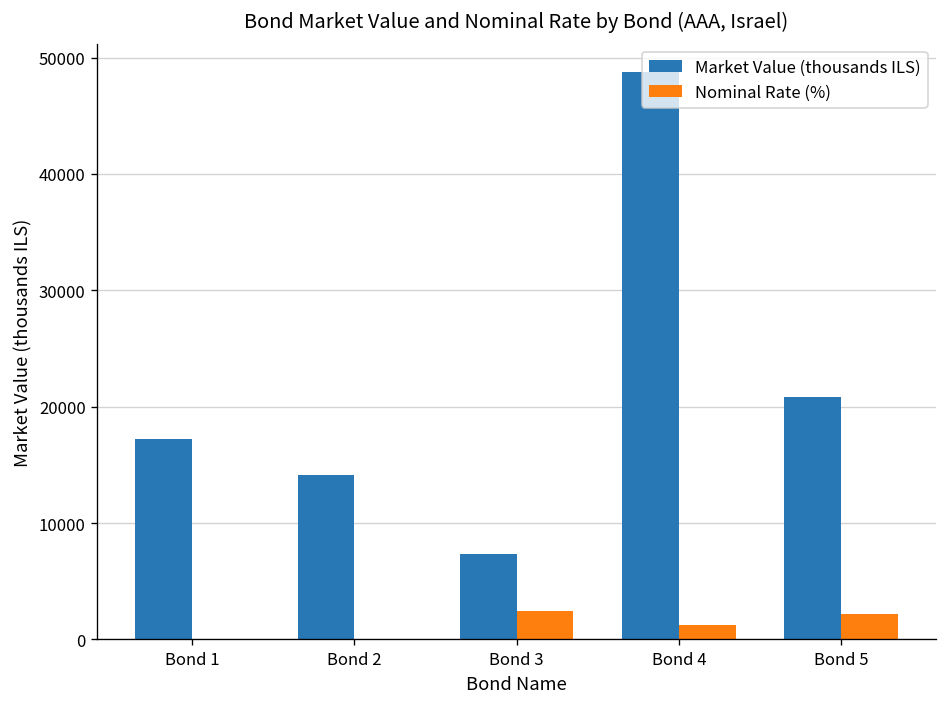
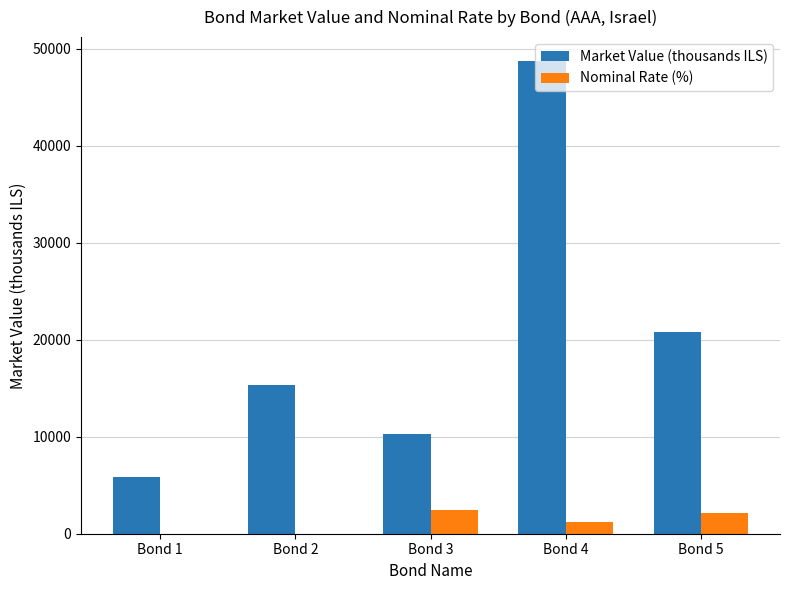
Market Value (thousands ILS), Bond 1: 17000 -> 6000
Market Value (thousands ILS), Bond 2: 14000 -> 15000
Market Value (thousands ILS), Bond 3: 7000 -> 10000
